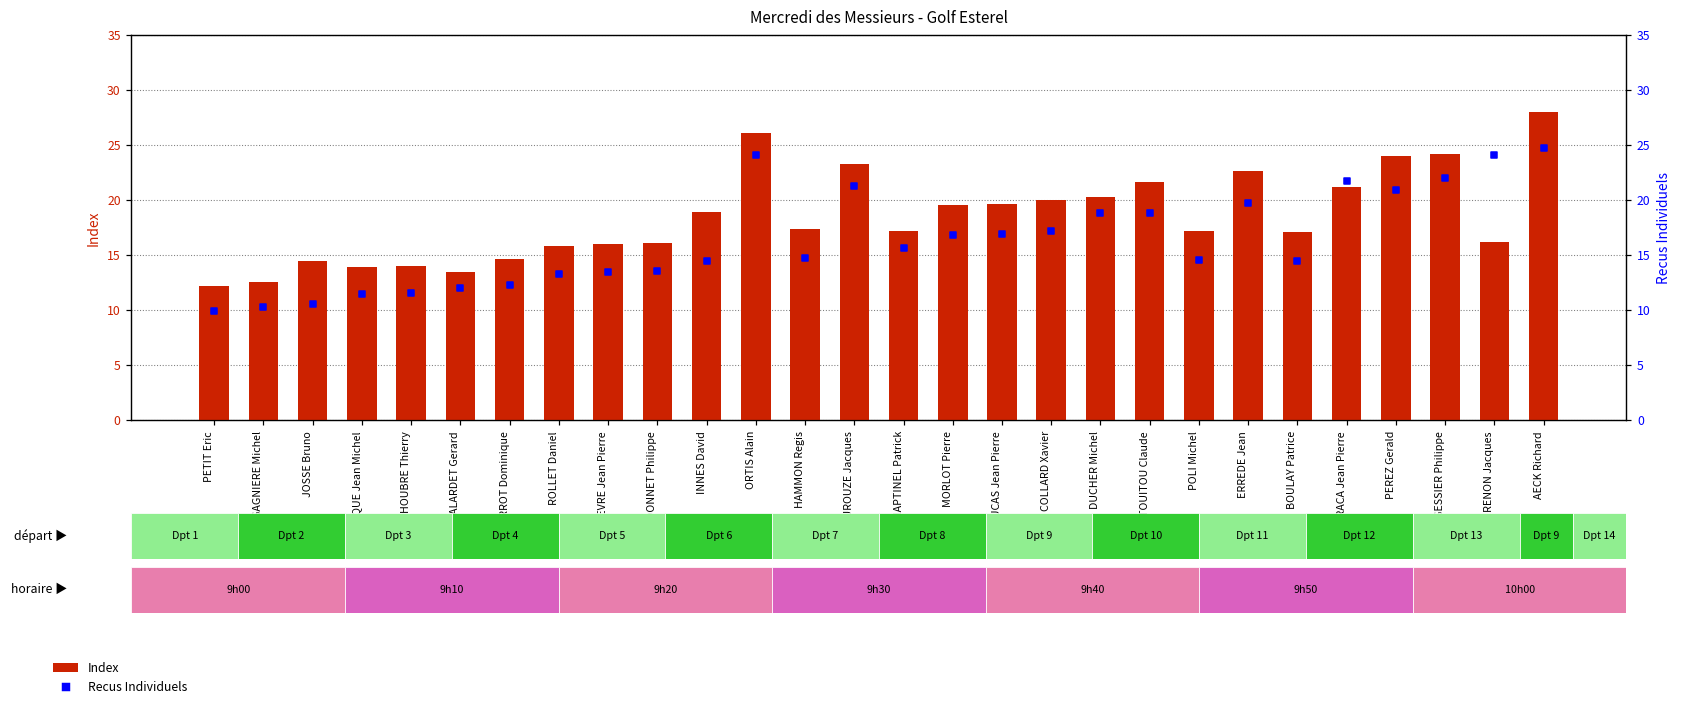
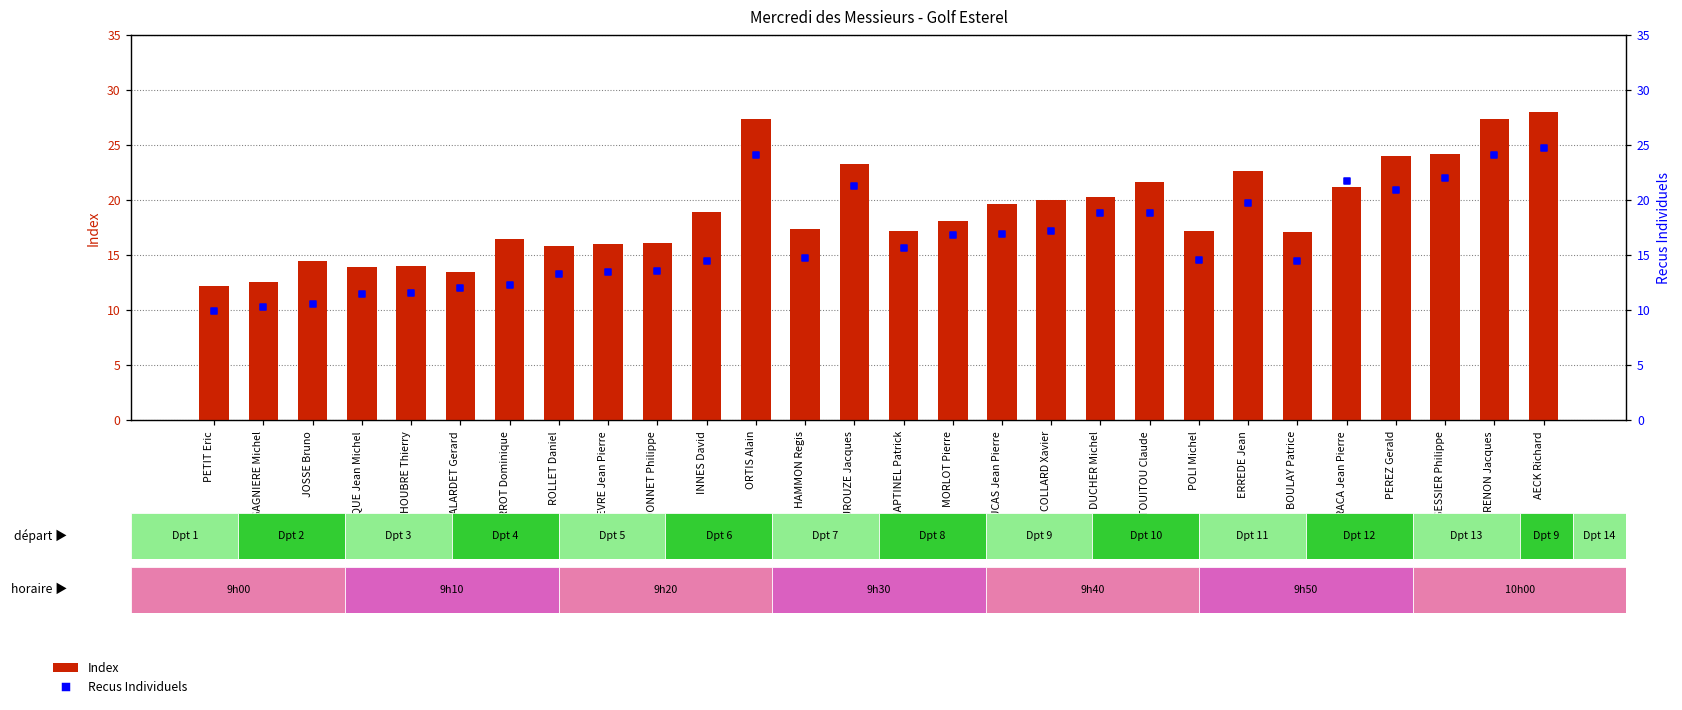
Index, PERROT Dominique: 15 -> 17
Index, ORTIS Alain: 26 -> 27
Index, MORLOT Pierre: 20 -> 18
Index, RENON Jacques: 16 -> 27
